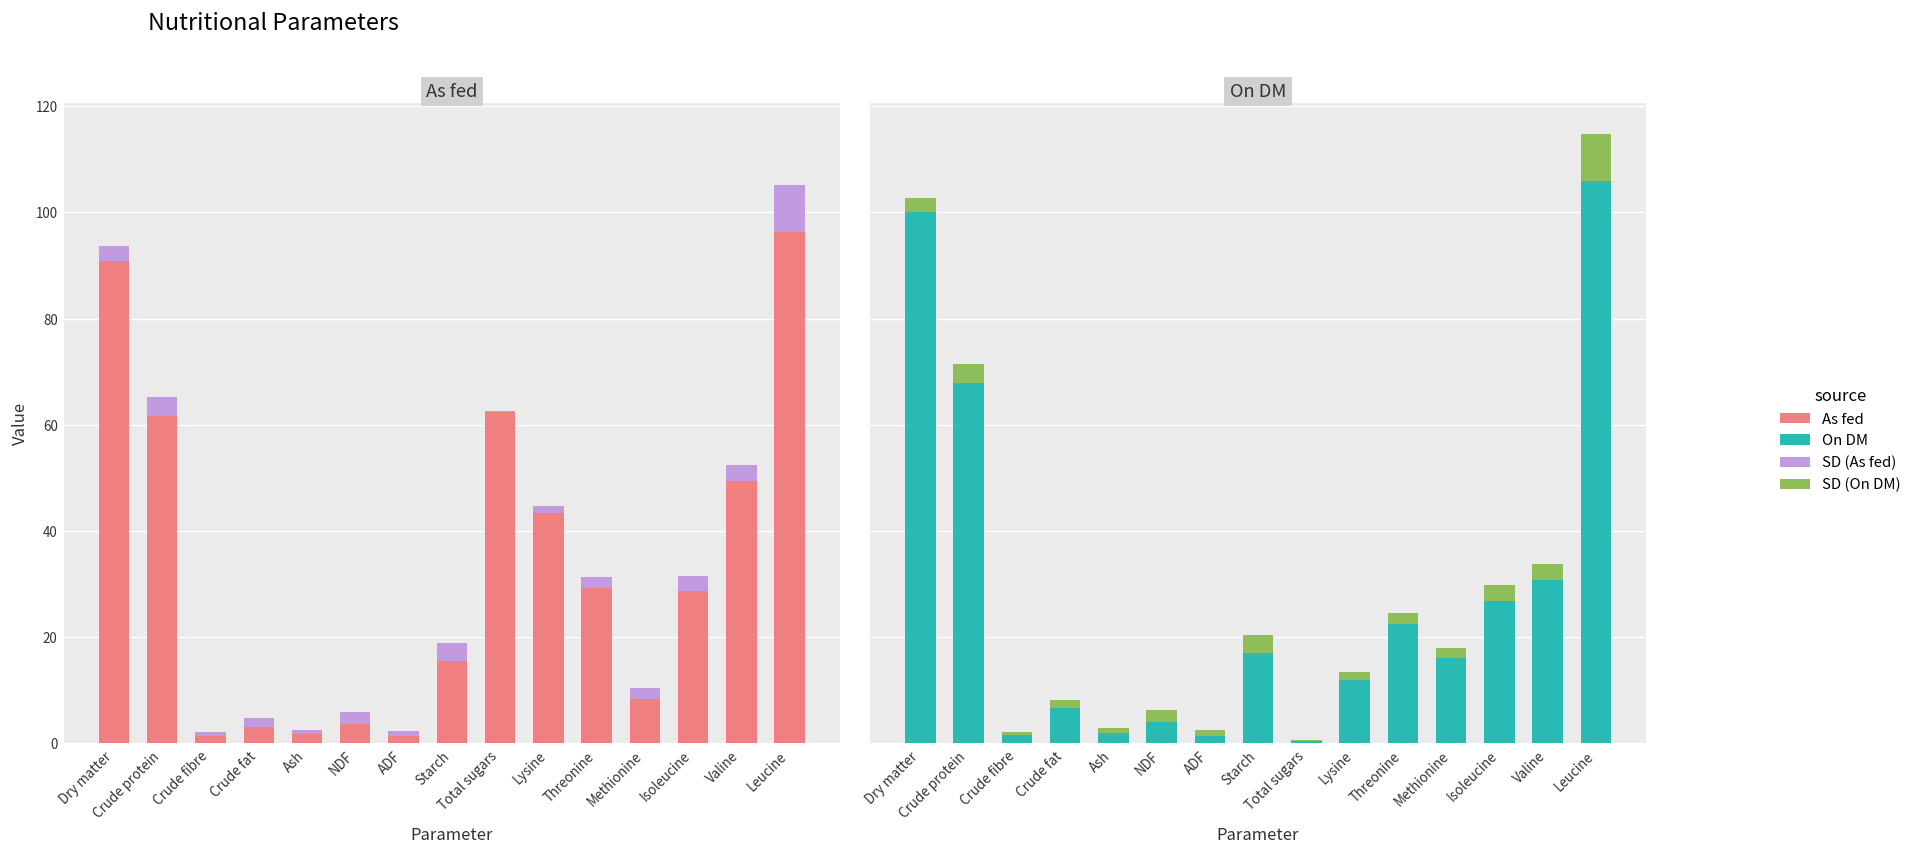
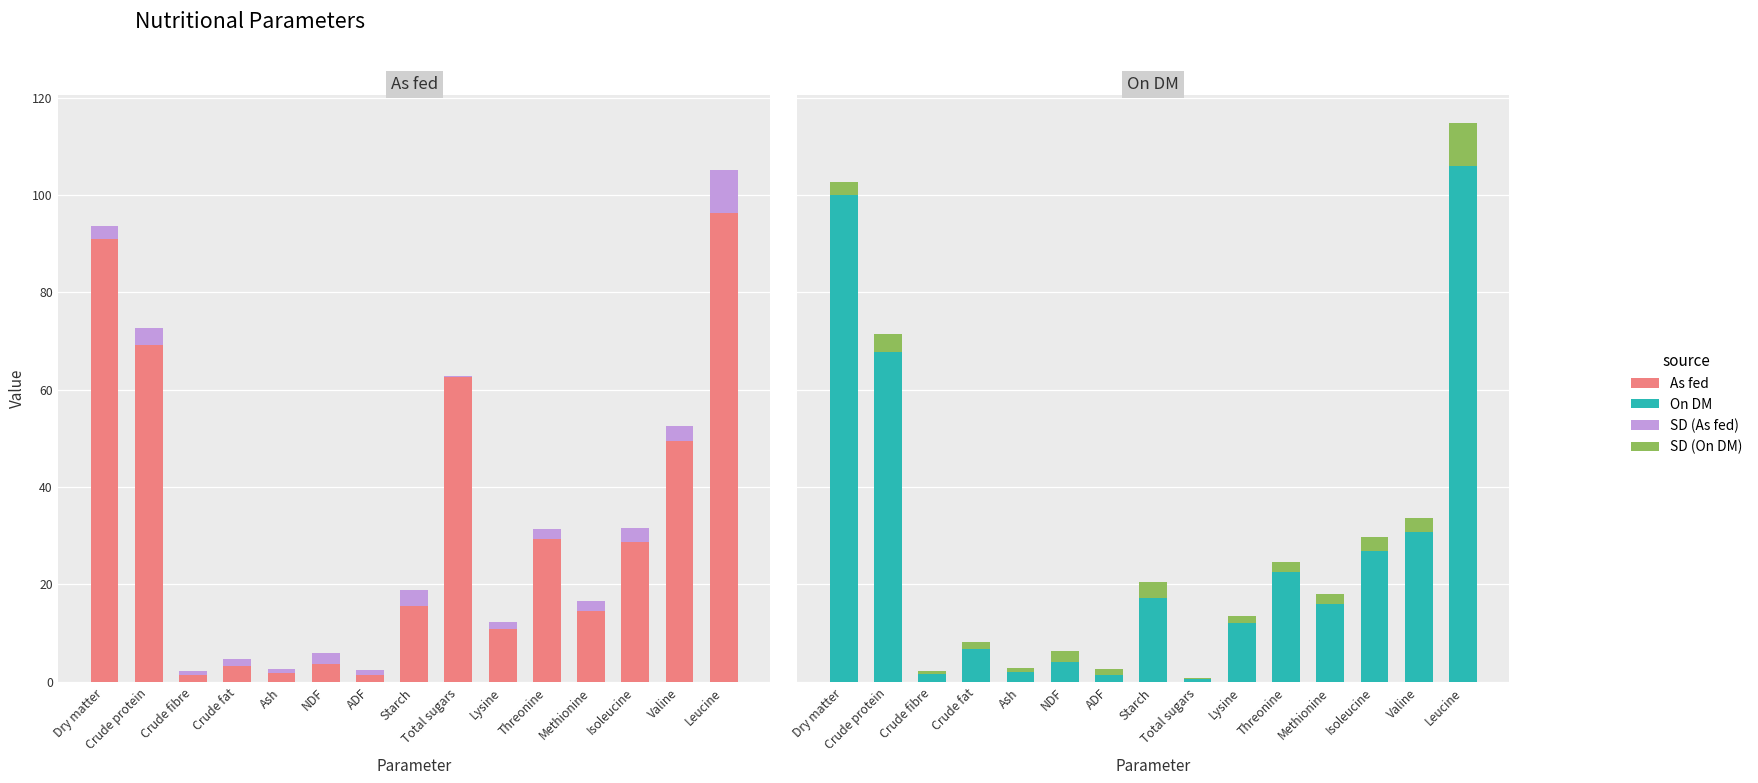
As fed, As fed, Crude protein: 62 -> 69
As fed, As fed, Lysine: 43 -> 11
As fed, As fed, Methionine: 8 -> 15
